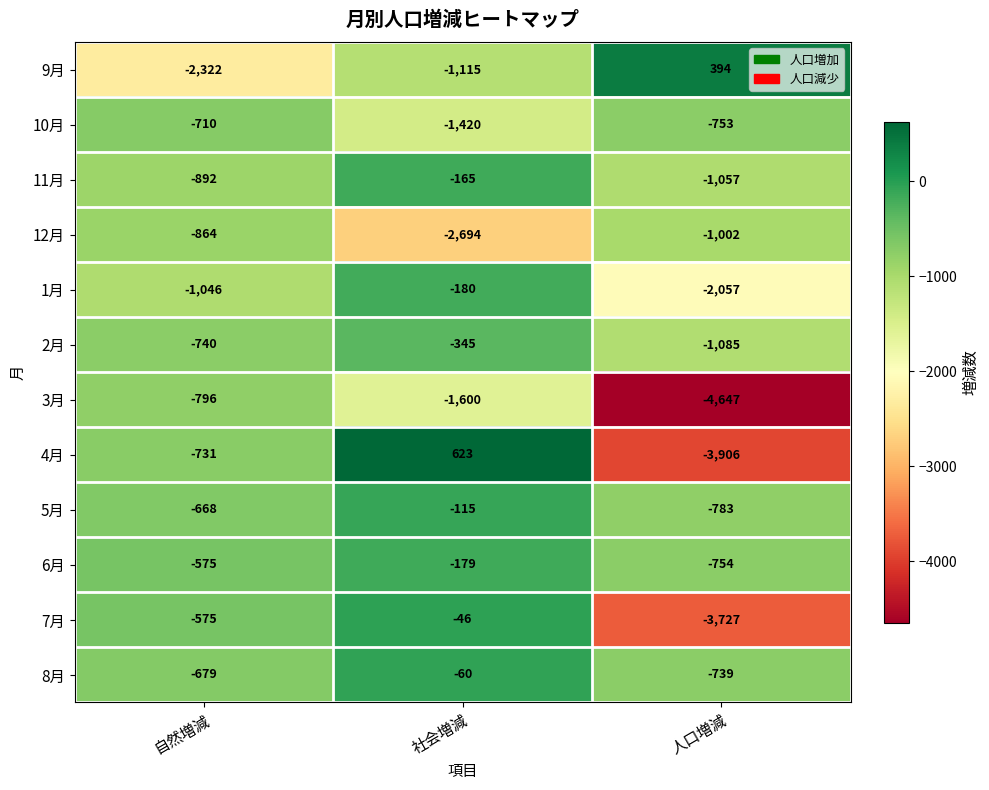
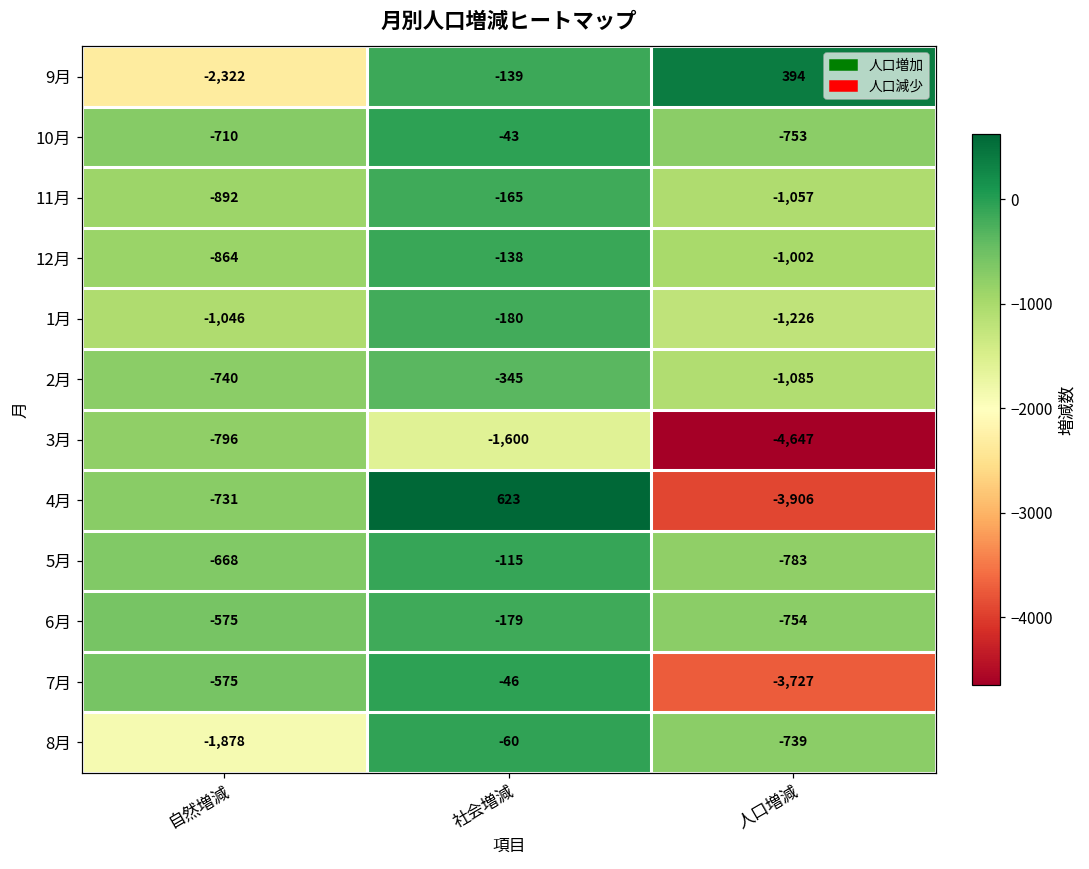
9月, 社会増減: -1,115 -> -139
10月, 社会増減: -1,420 -> -43
12月, 社会増減: -2,694 -> -138
1月, 人口増減: -2,057 -> -1,226
8月, 自然増減: -679 -> -1,878
